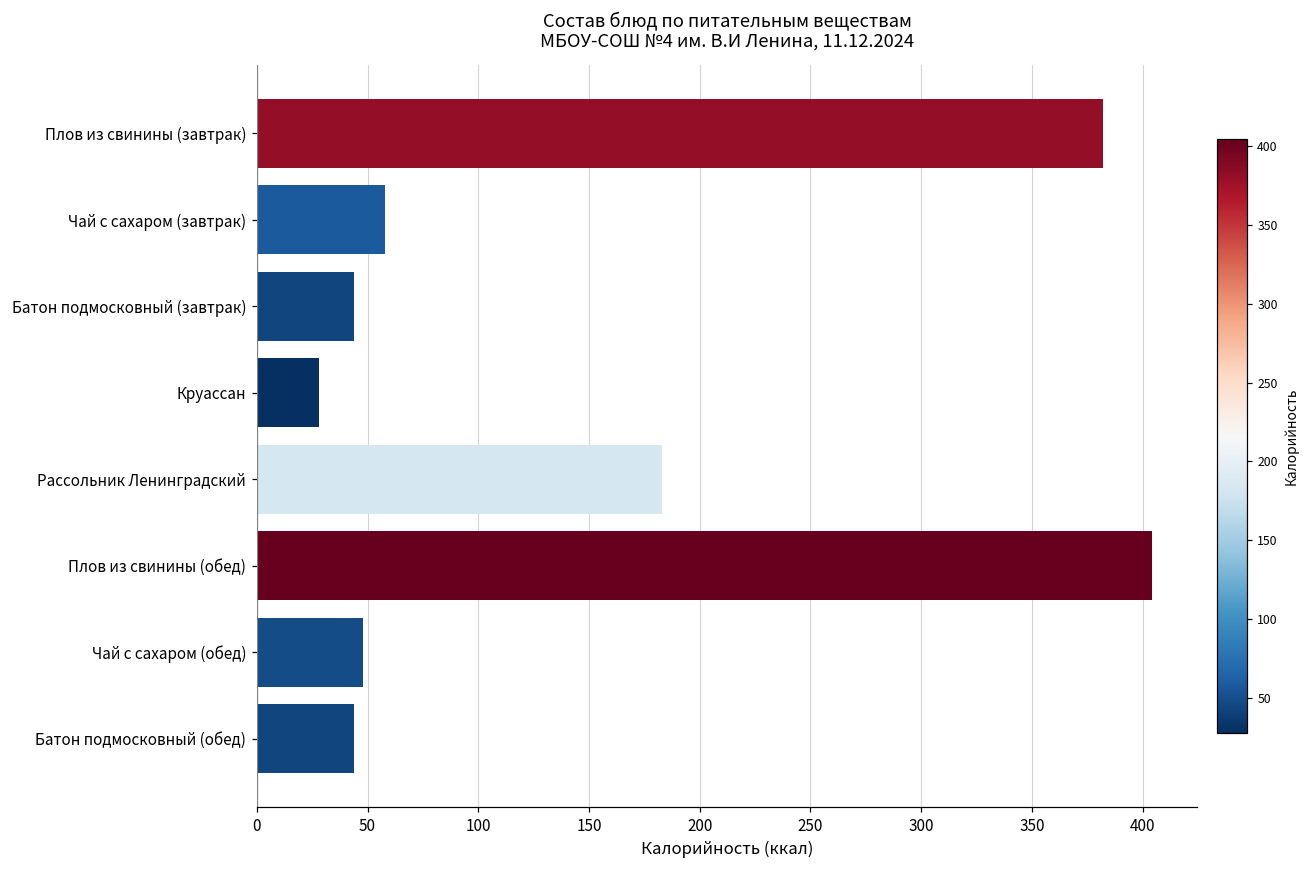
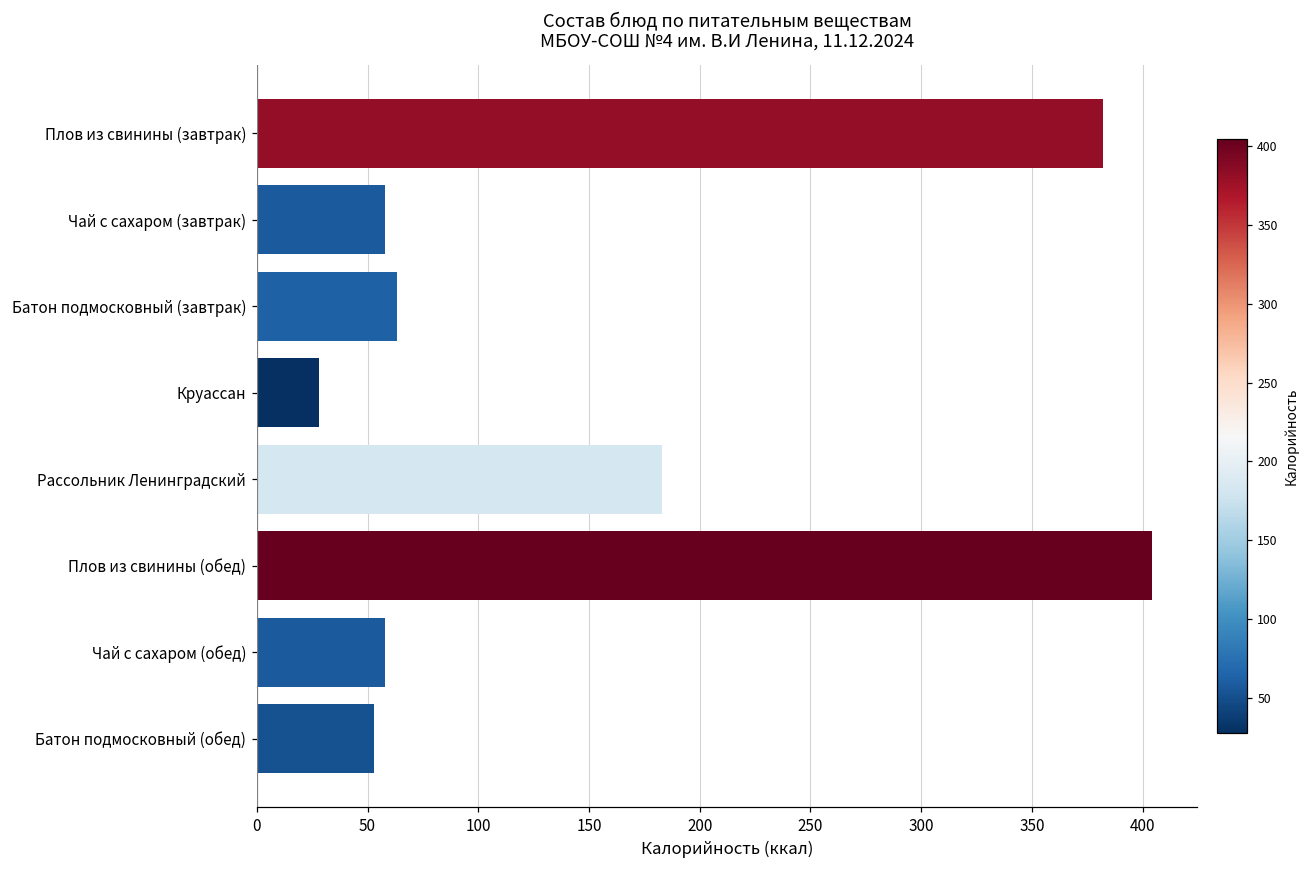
Батон подмосковный (завтрак): 44 -> 63
Чай с сахаром (обед): 48 -> 58
Батон подмосковный (обед): 44 -> 53
